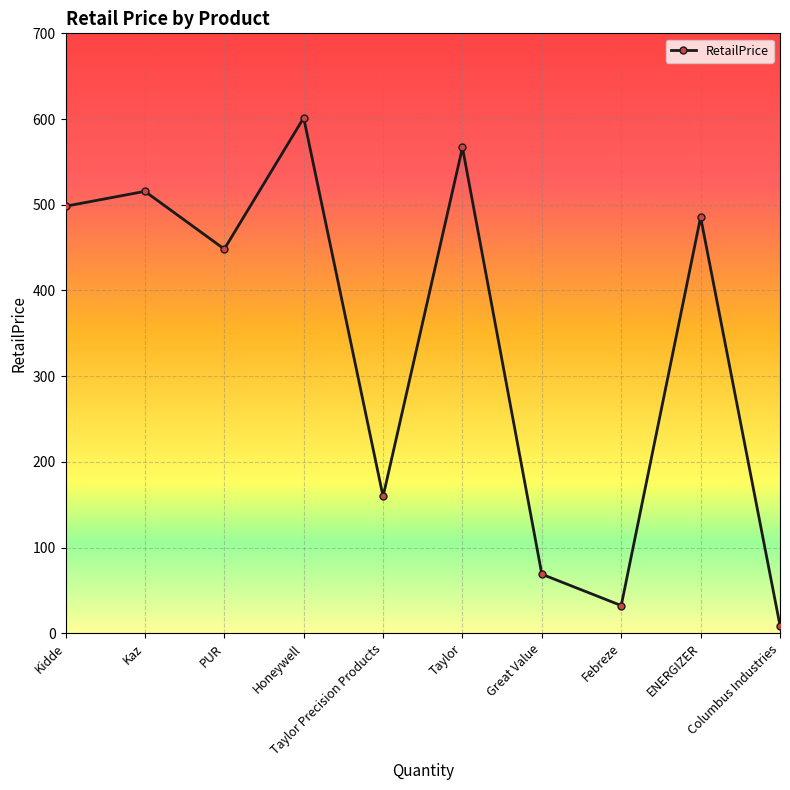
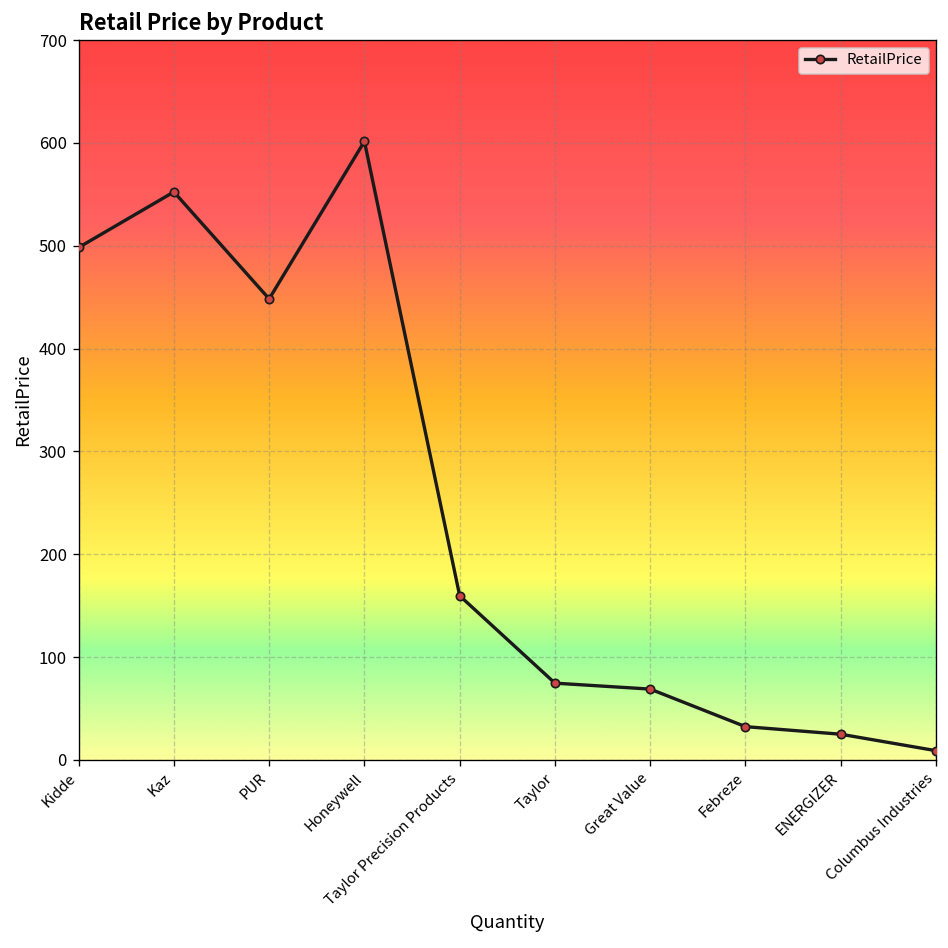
Kaz: 520 -> 550
Taylor: 570 -> 70
ENERGIZER: 490 -> 20
